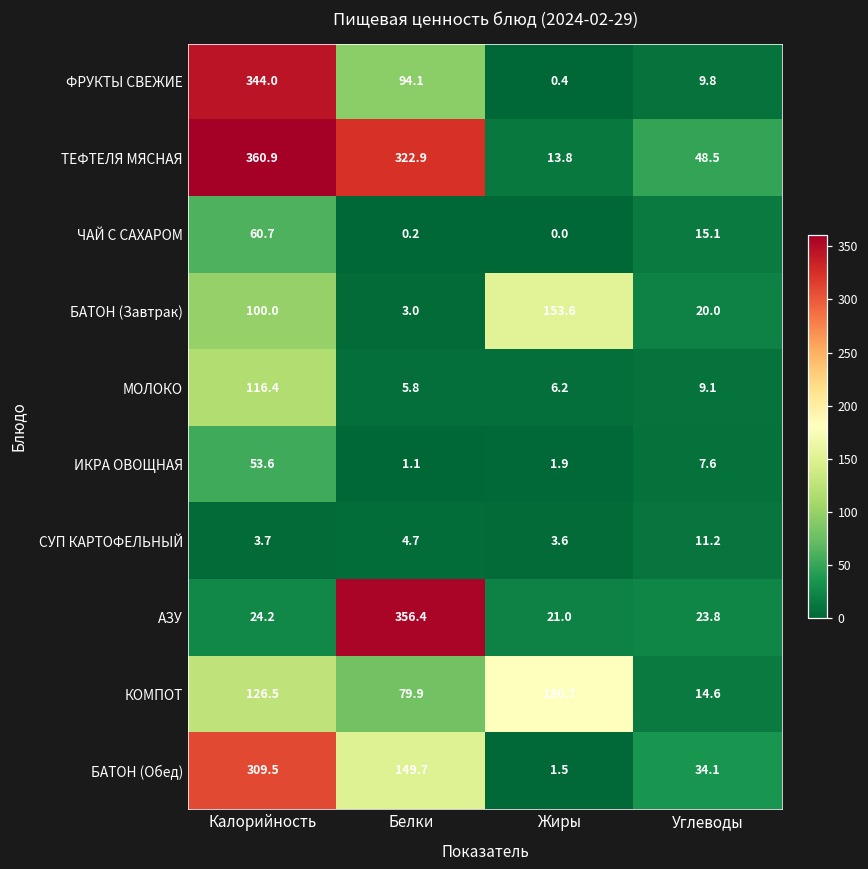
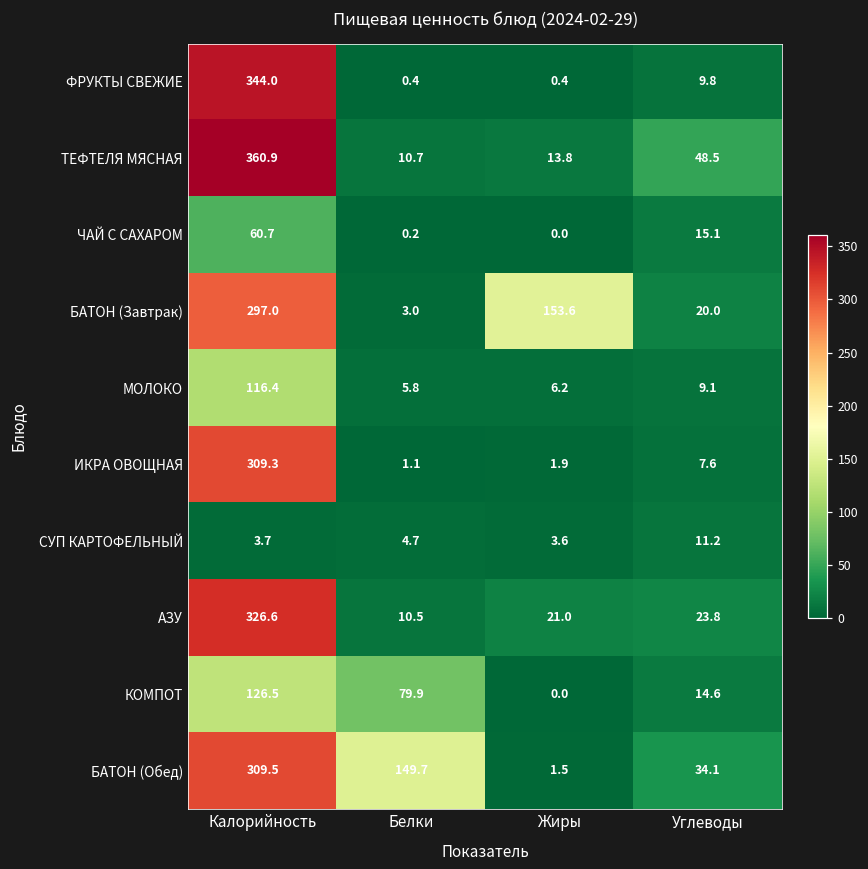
ФРУКТЫ СВЕЖИЕ, Белки: 94.1 -> 0.4
ТЕФТЕЛЯ МЯСНАЯ, Белки: 322.9 -> 10.7
БАТОН (Завтрак), Калорийность: 100.0 -> 297.0
ИКРА ОВОЩНАЯ, Калорийность: 53.6 -> 309.3
АЗУ, Калорийность: 24.2 -> 326.6
АЗУ, Белки: 356.4 -> 10.5
КОМПОТ, Жиры: 180.7 -> 0.0
